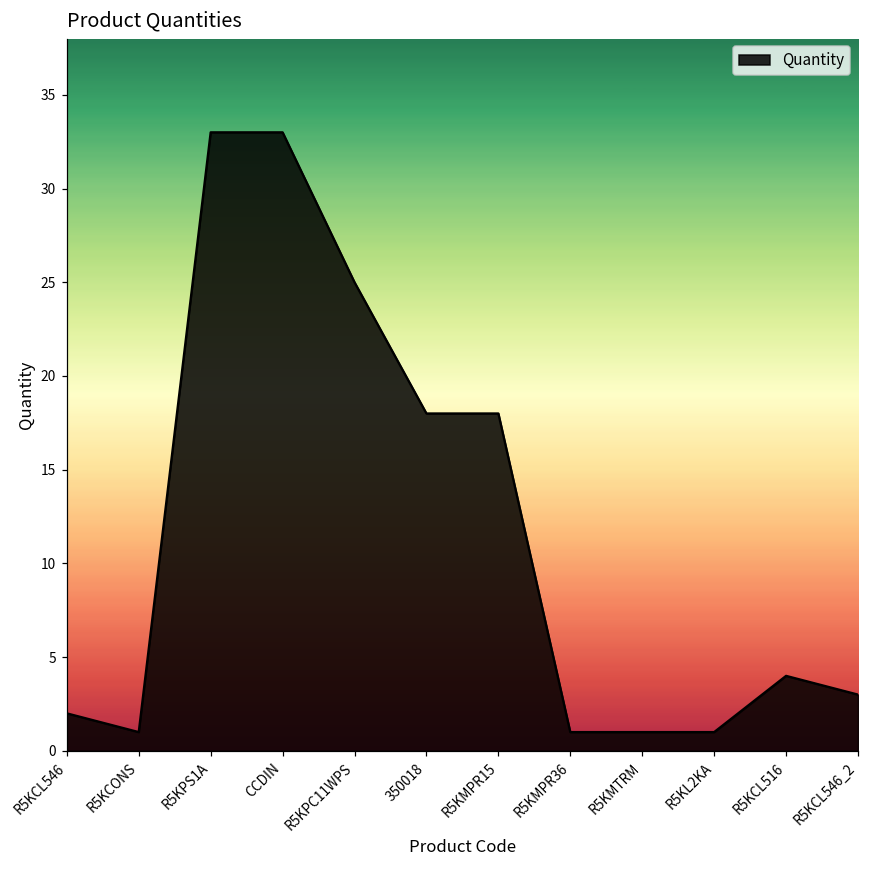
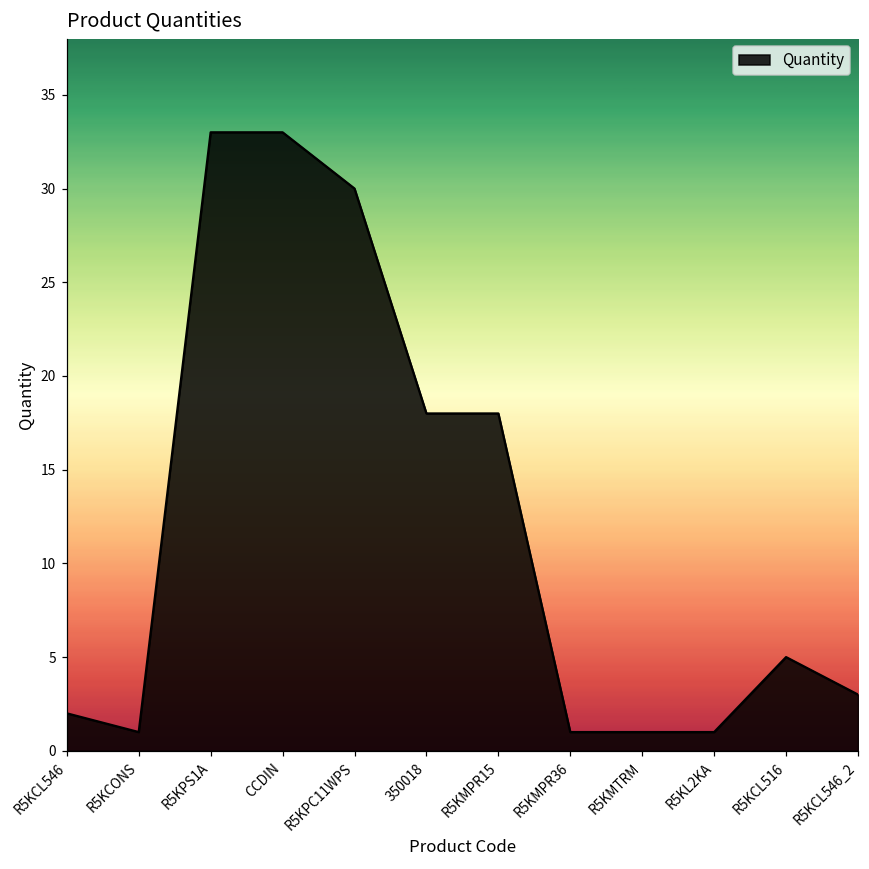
R5KPC11WPS: 25 -> 30
R5KCL516: 4 -> 5
